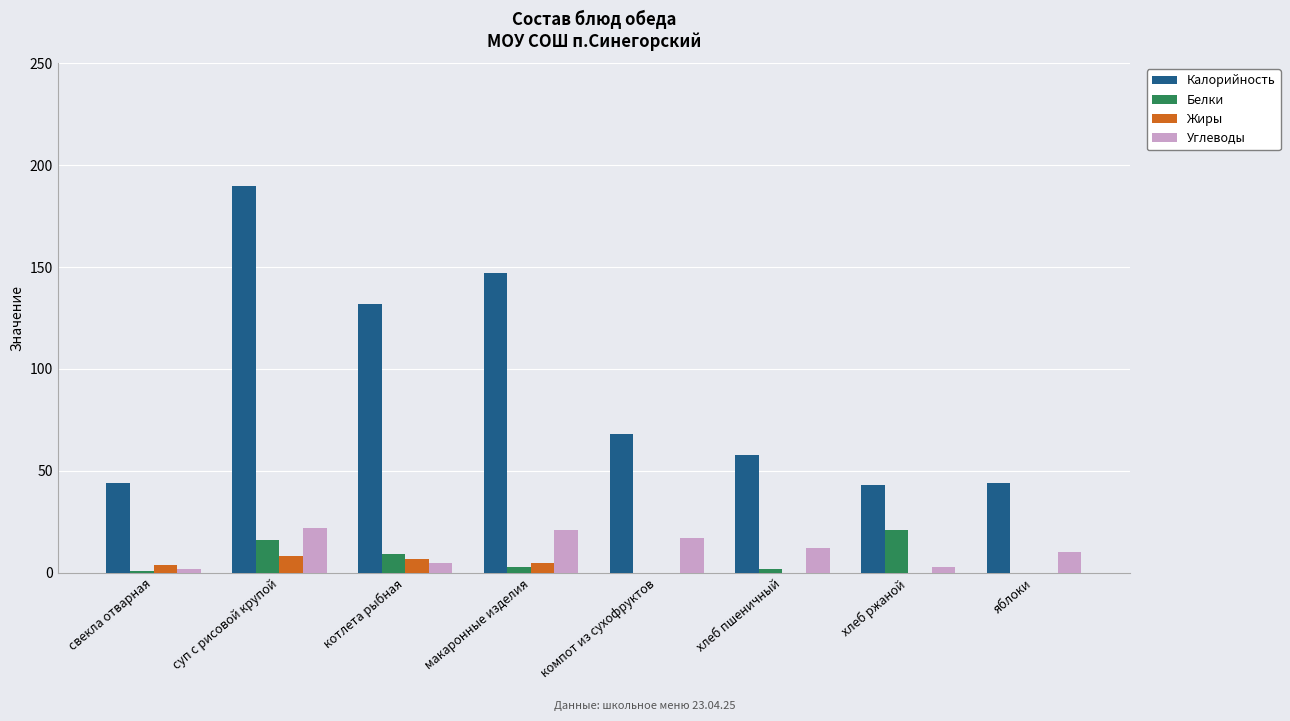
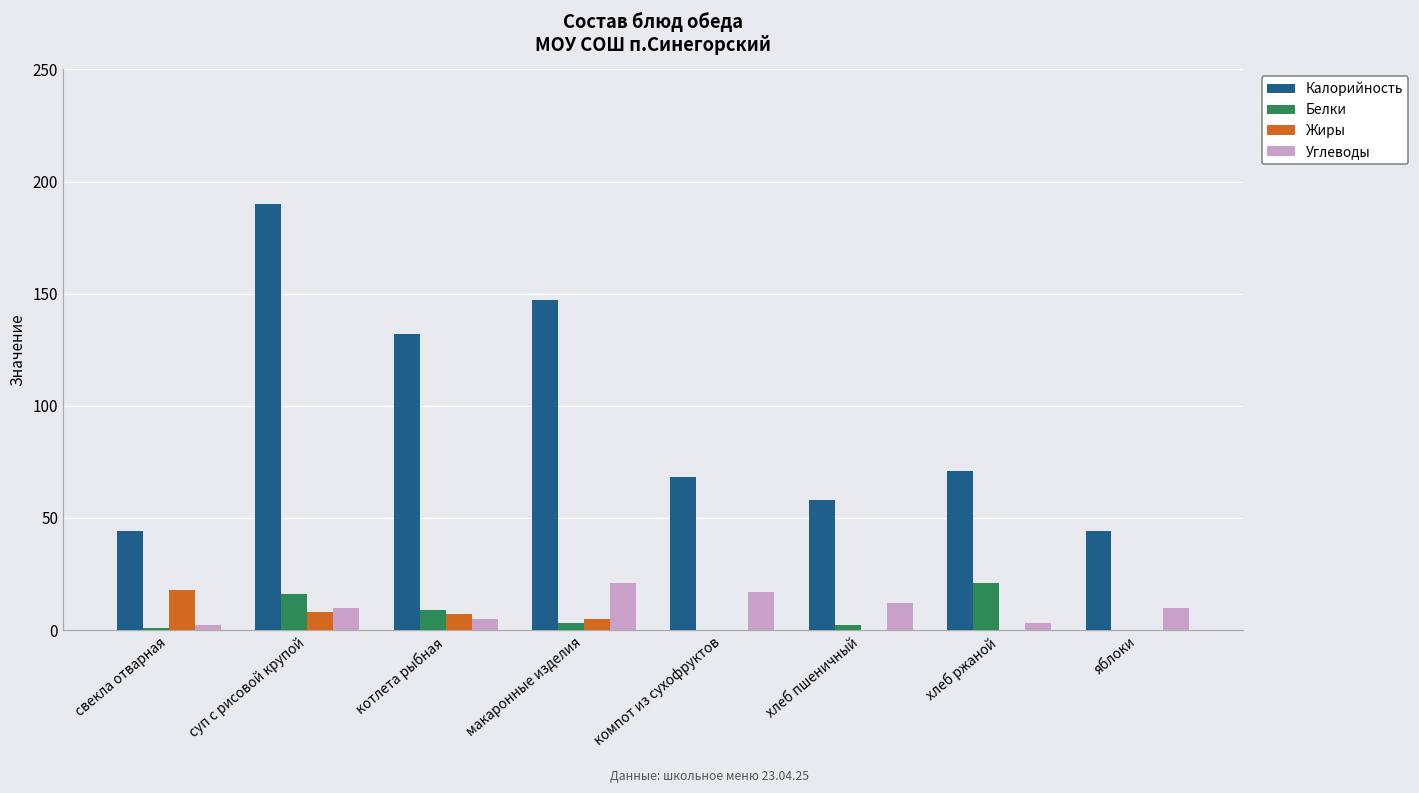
Жиры, свекла отварная: 4 -> 18
Углеводы, суп с рисовой крупой: 22 -> 10
Калорийность, хлеб ржаной: 43 -> 71
